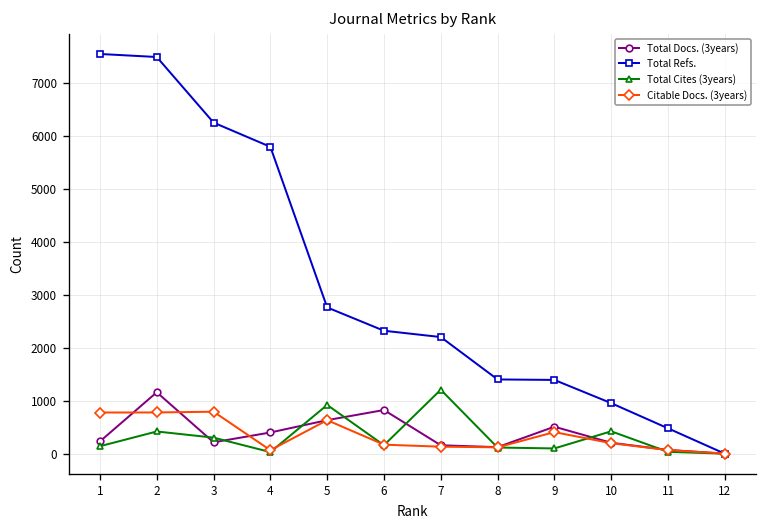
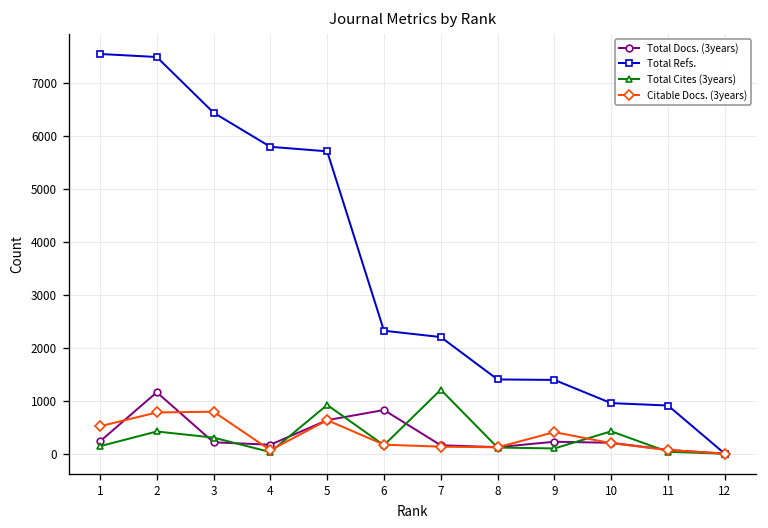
Citable Docs. (3years), 1: 800 -> 500
Total Refs., 3: 6200 -> 6400
Total Docs. (3years), 4: 400 -> 200
Total Refs., 5: 2800 -> 5700
Total Docs. (3years), 9: 500 -> 200
Total Refs., 11: 500 -> 900
